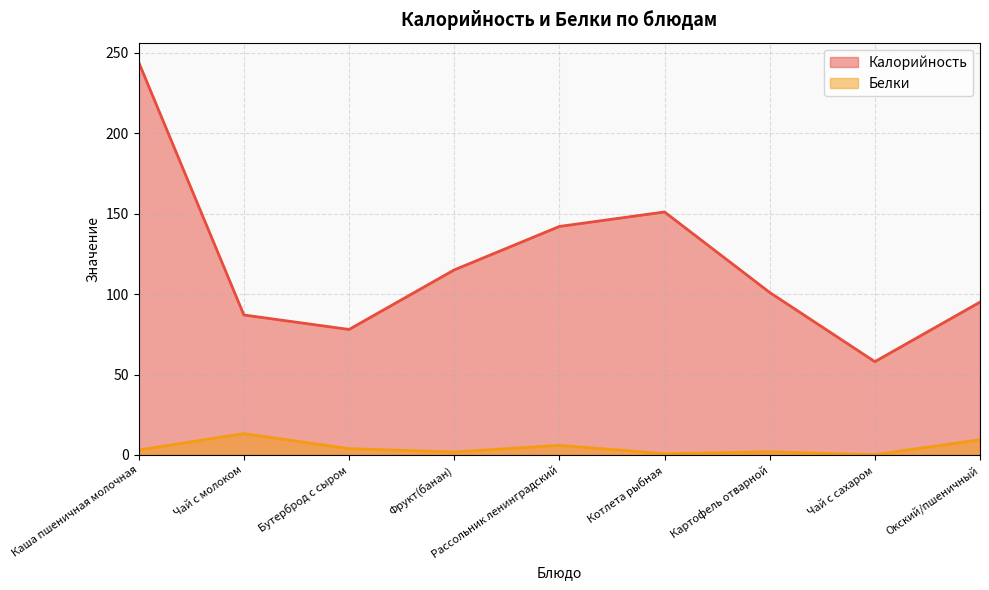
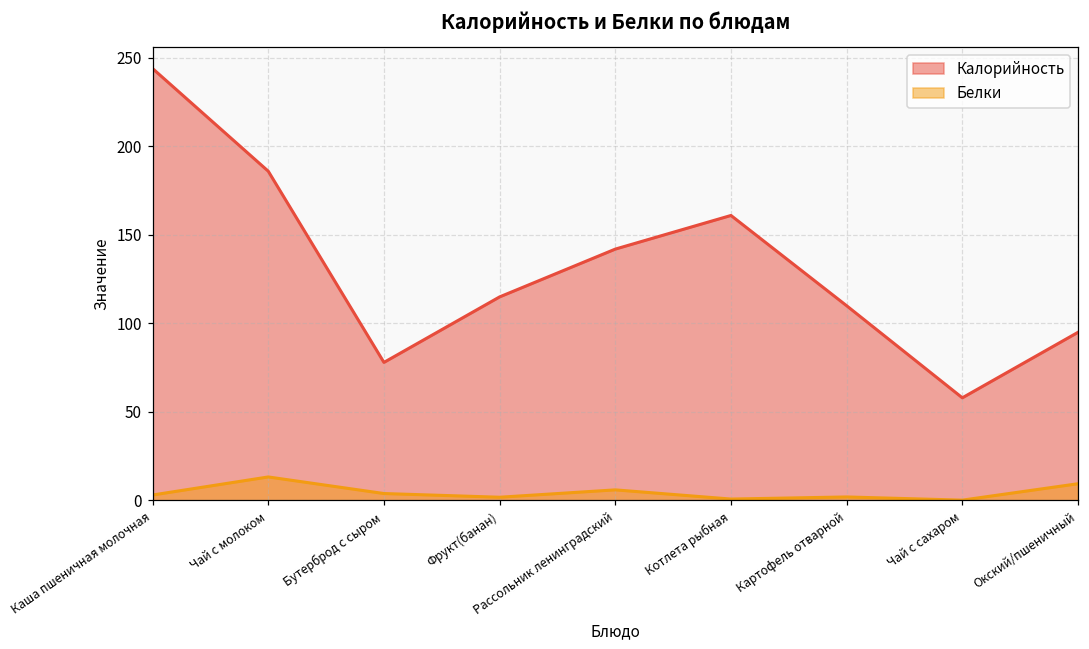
Калорийность, Чай с молоком: 87 -> 186
Калорийность, Котлета рыбная: 151 -> 161
Калорийность, Картофель отварной: 101 -> 110
